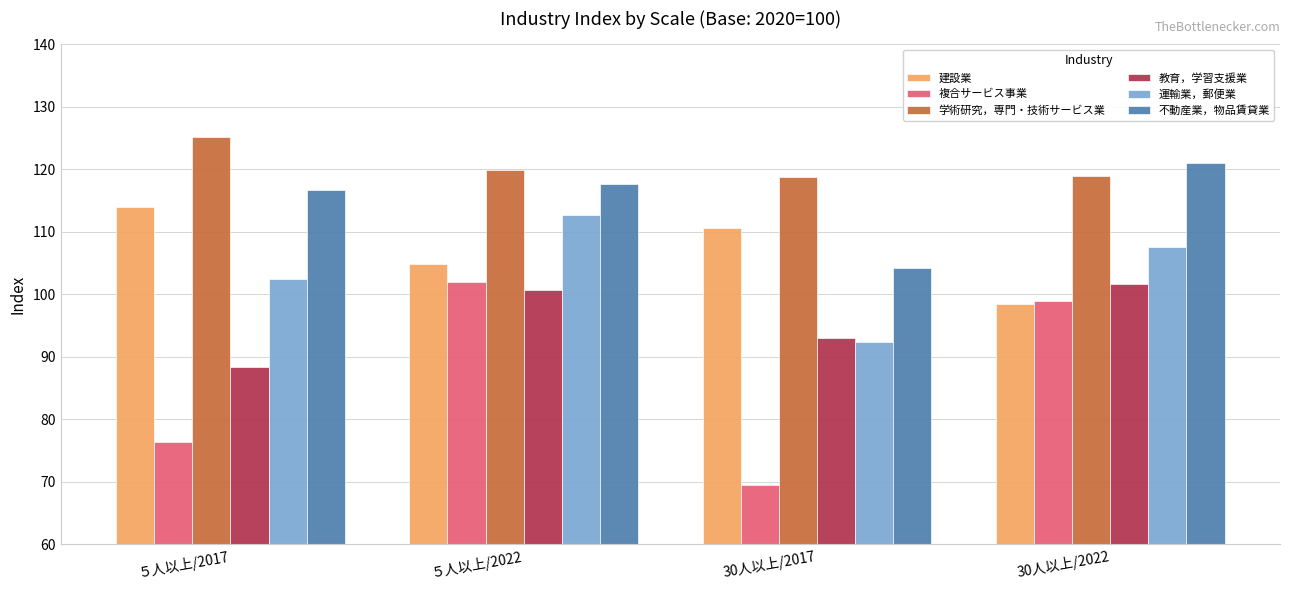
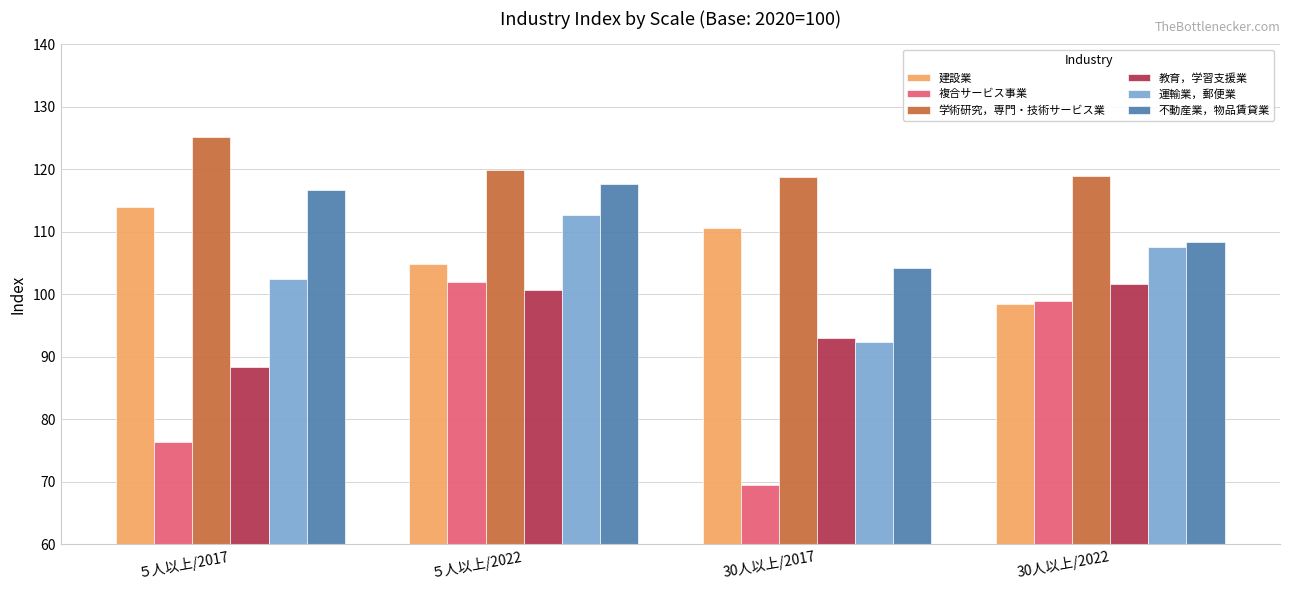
不動産業，物品賃貸業, 30人以上/2022: 121 -> 108
